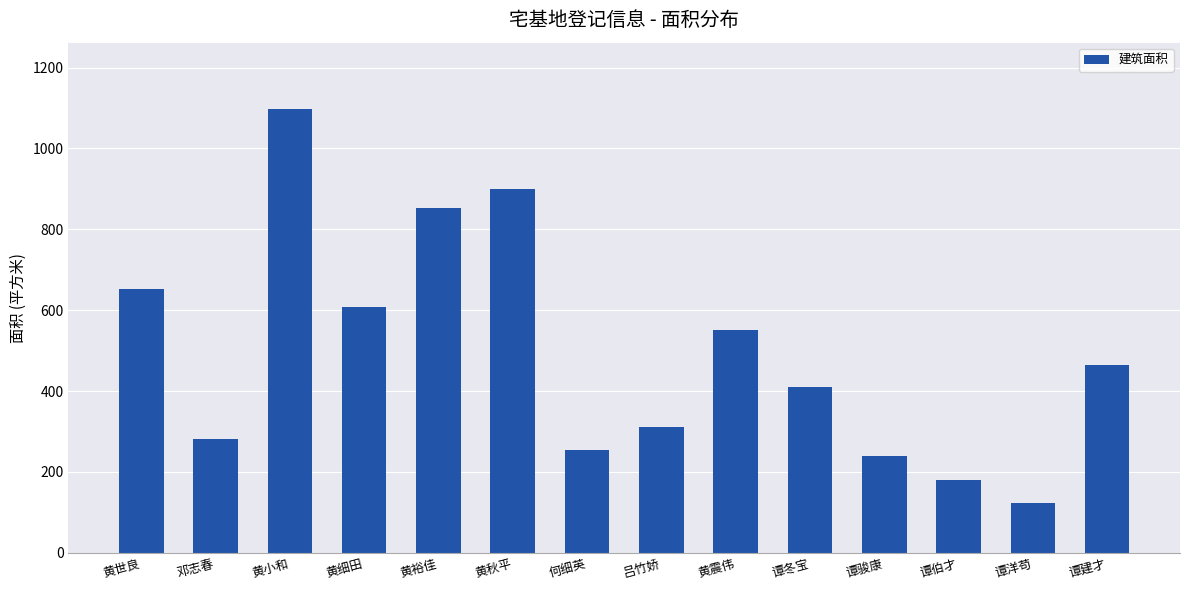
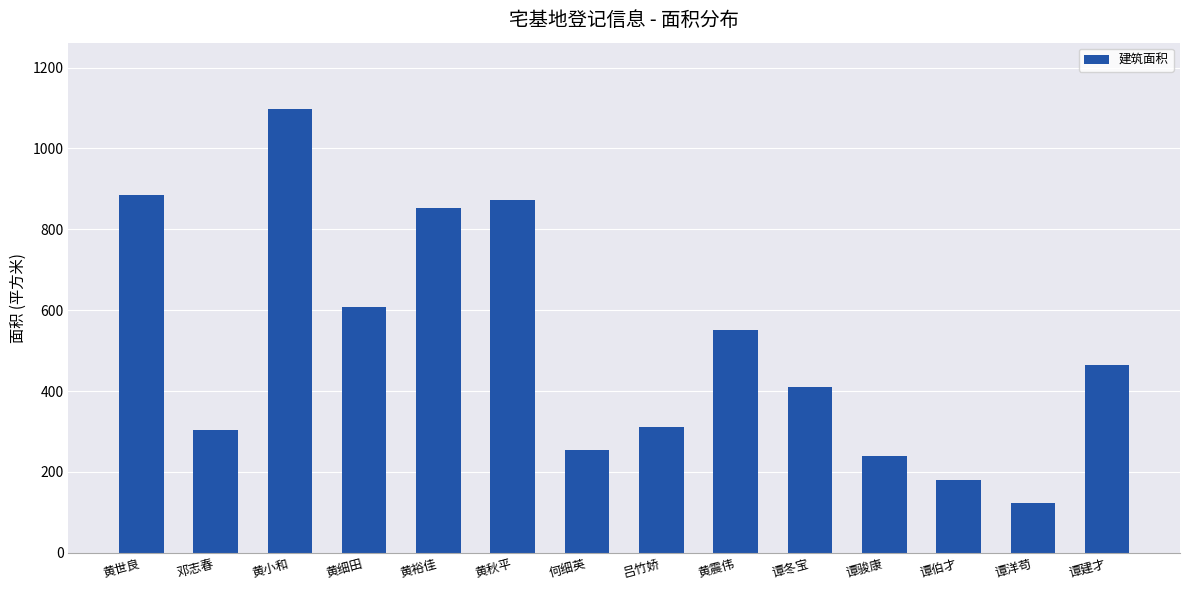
黄世良: 650 -> 890
邓志春: 280 -> 300
黄秋平: 900 -> 870
